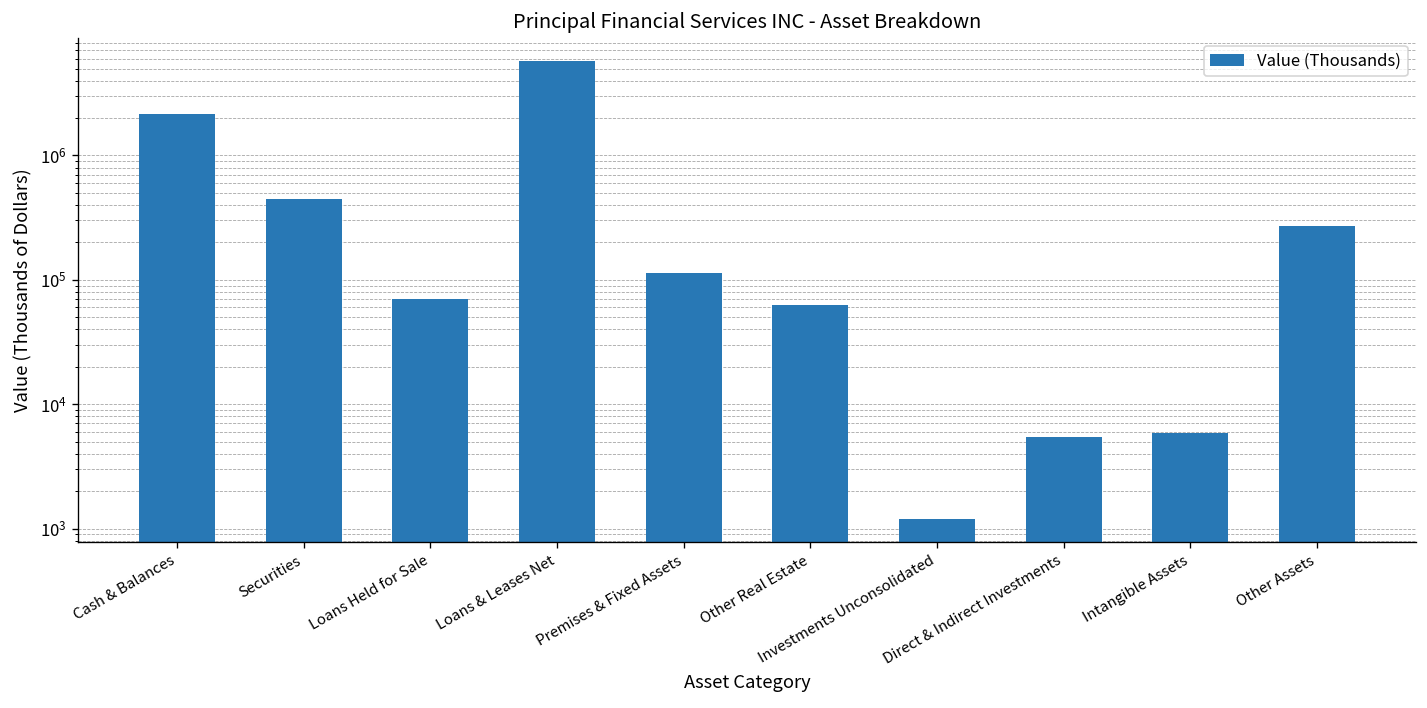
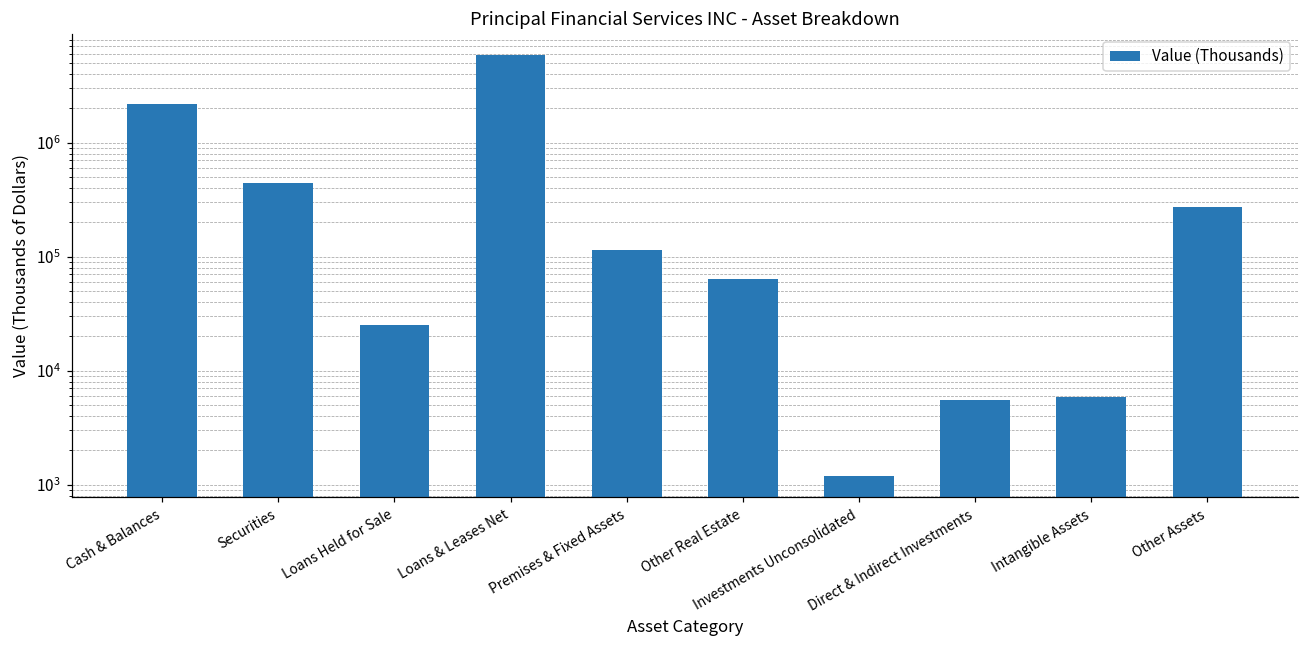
Loans Held for Sale: 70000 -> 25000
